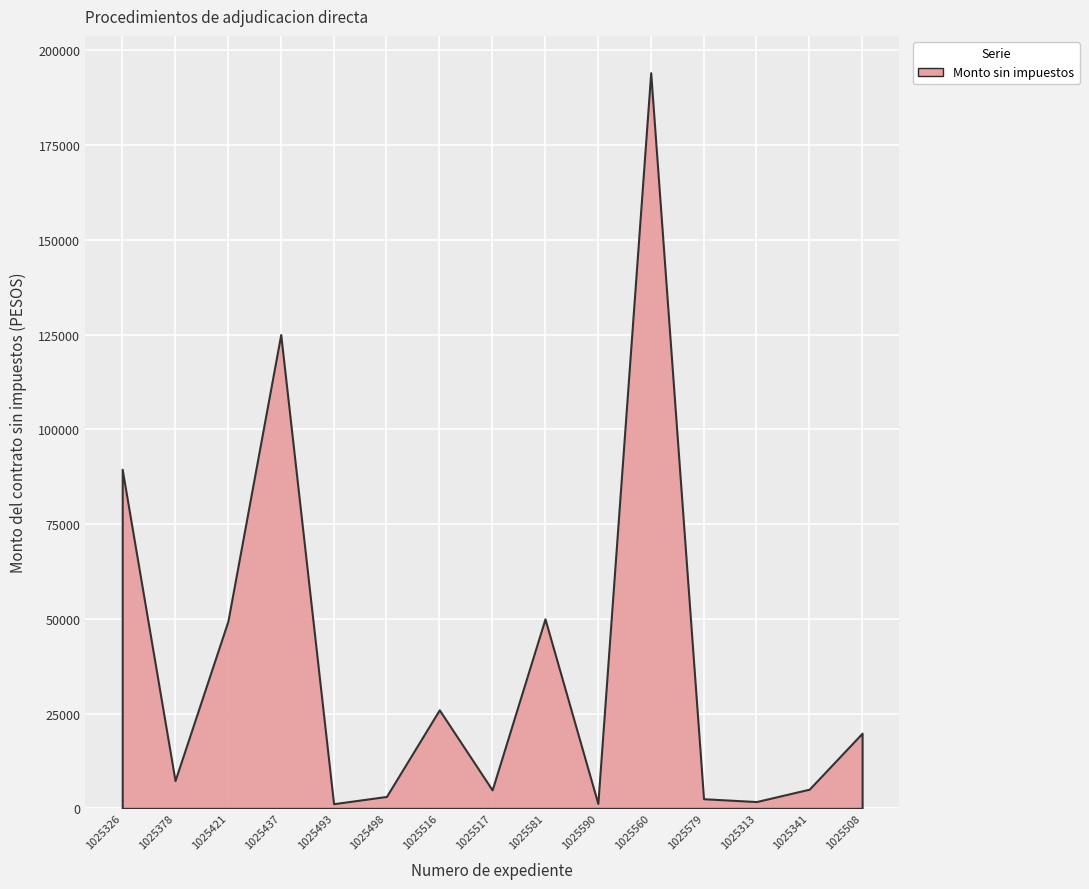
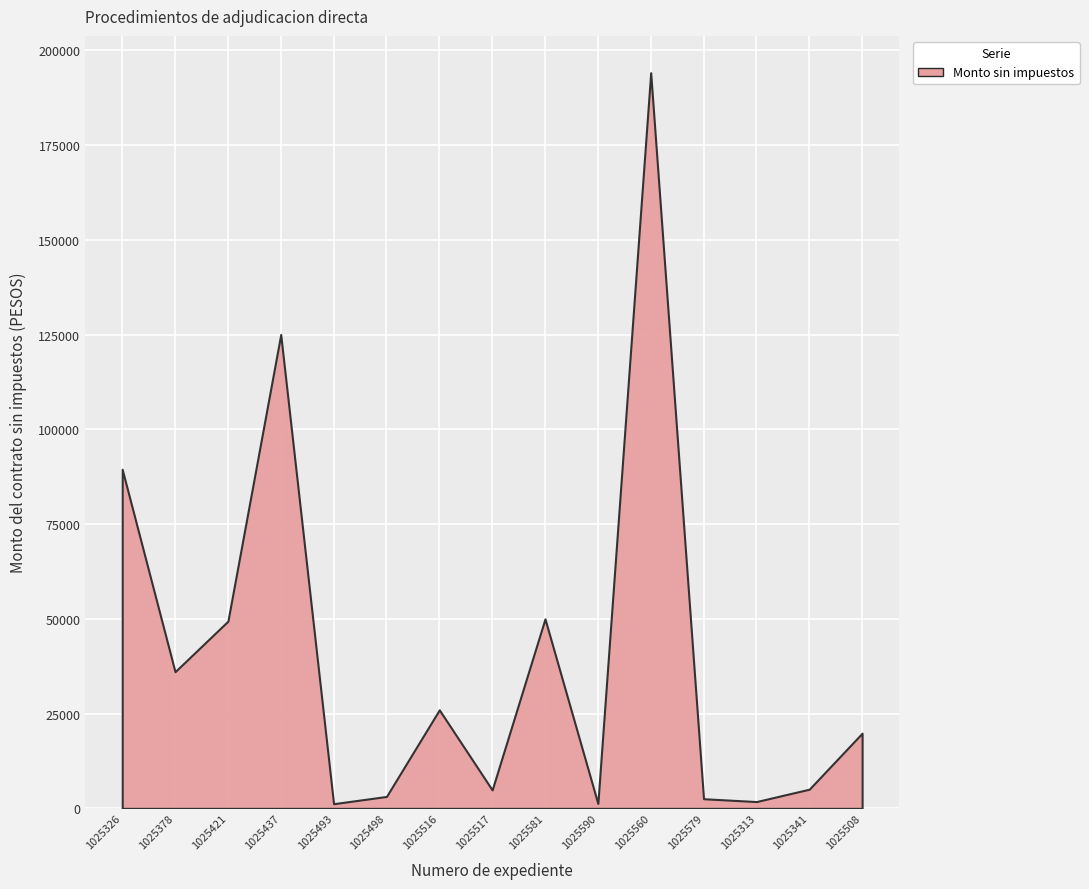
1025378: 7000 -> 36000
